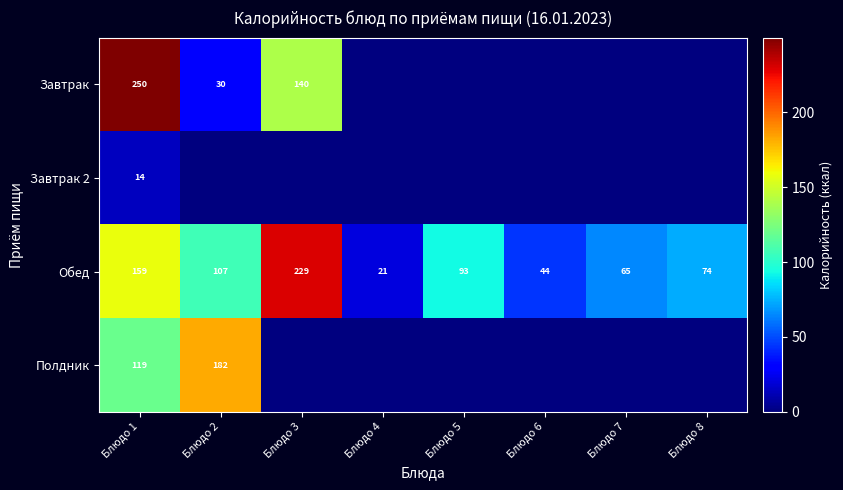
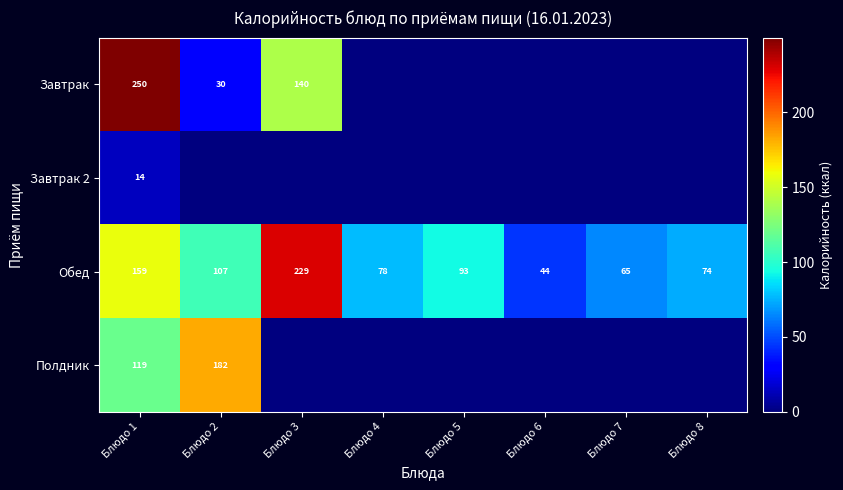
Обед, Блюдо 4: 21 -> 78
